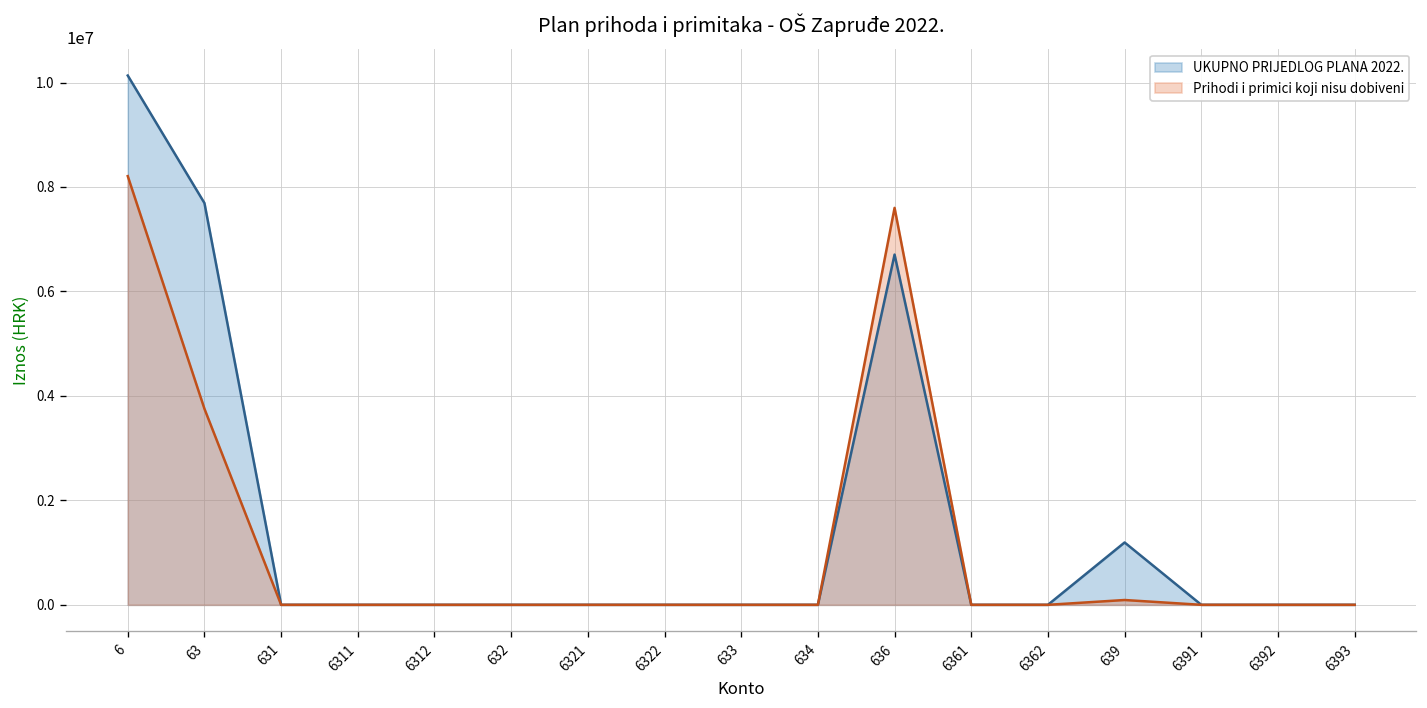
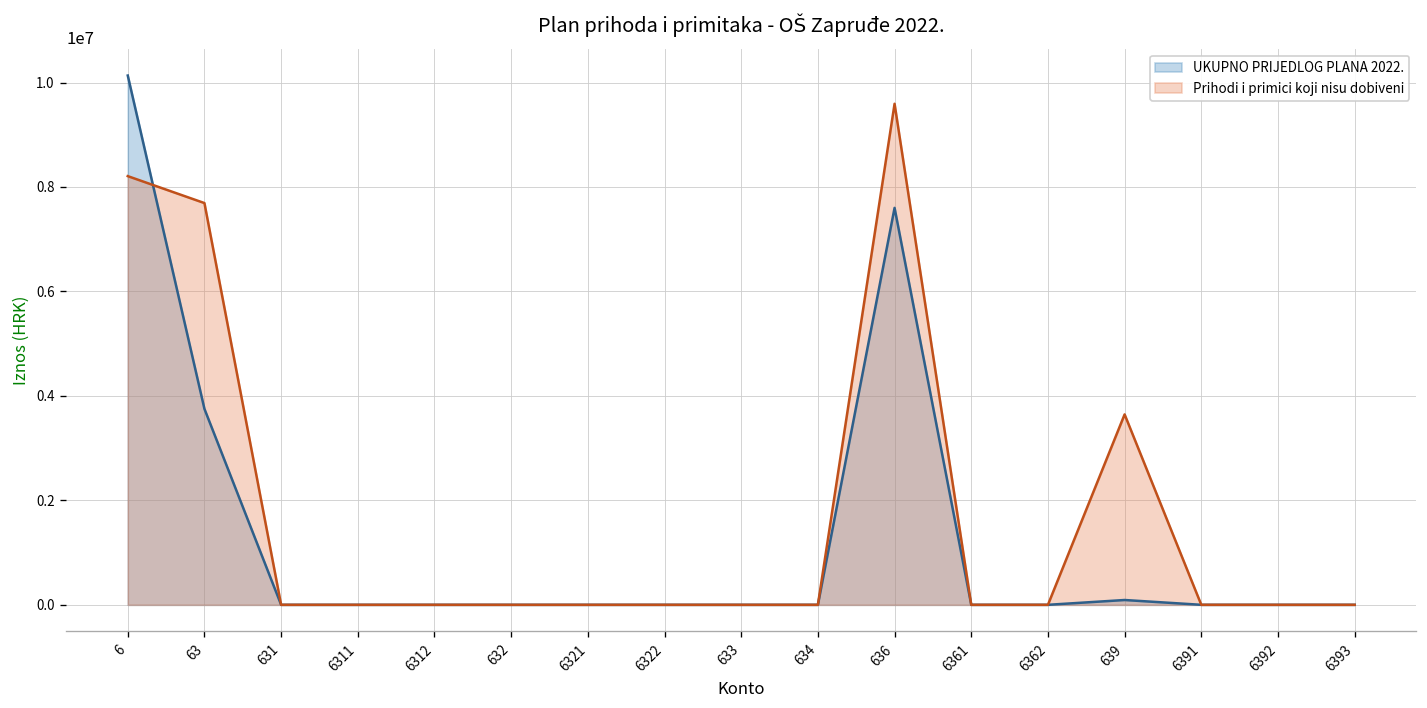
UKUPNO PRIJEDLOG PLANA 2022., 63: 7700000 -> 3800000
Prihodi i primici koji nisu dobiveni, 63: 3800000 -> 7700000
UKUPNO PRIJEDLOG PLANA 2022., 636: 6700000 -> 7600000
Prihodi i primici koji nisu dobiveni, 636: 7600000 -> 9600000
UKUPNO PRIJEDLOG PLANA 2022., 639: 1200000 -> 100000
Prihodi i primici koji nisu dobiveni, 639: 100000 -> 3600000
